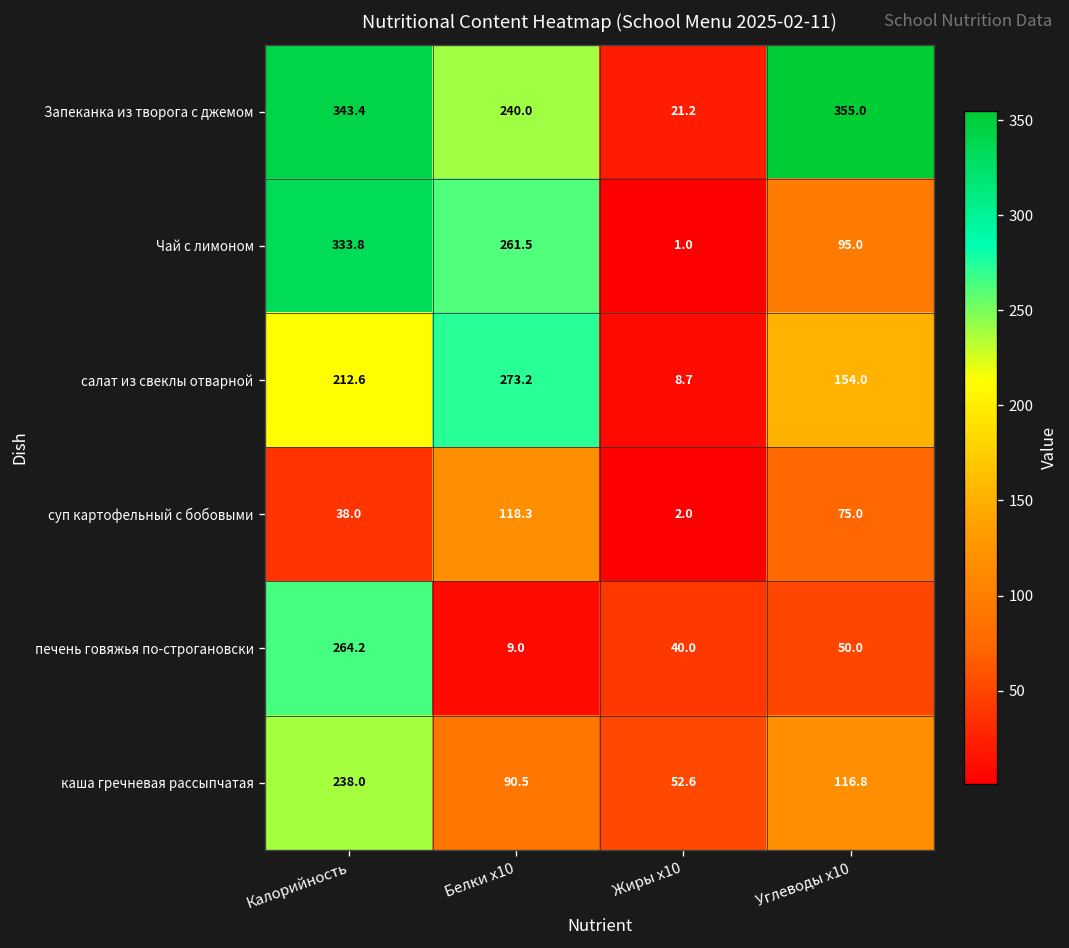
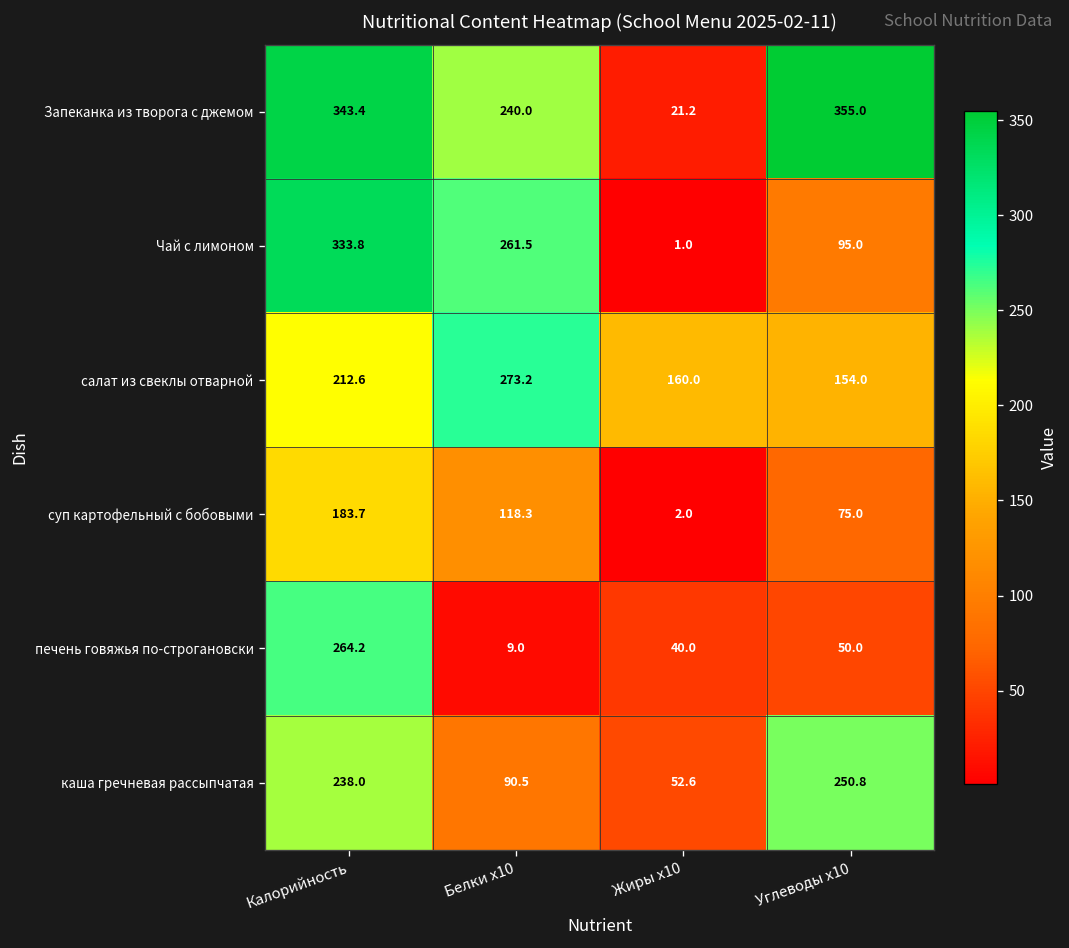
салат из свеклы отварной, Жиры x10: 8.7 -> 160.0
суп картофельный с бобовыми, Калорийность: 38.0 -> 183.7
каша гречневая рассыпчатая, Углеводы x10: 116.8 -> 250.8
